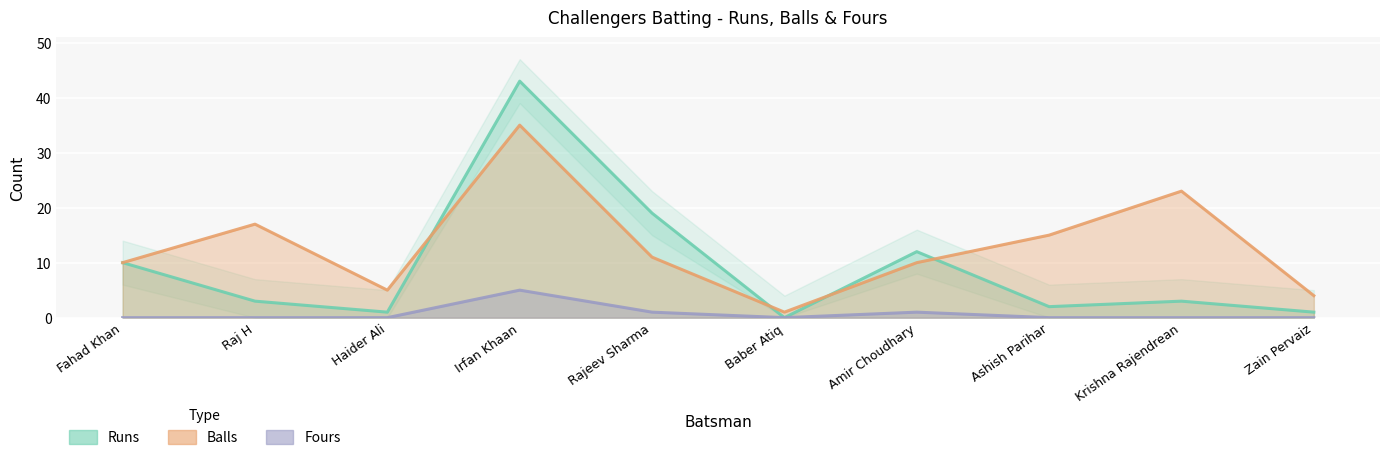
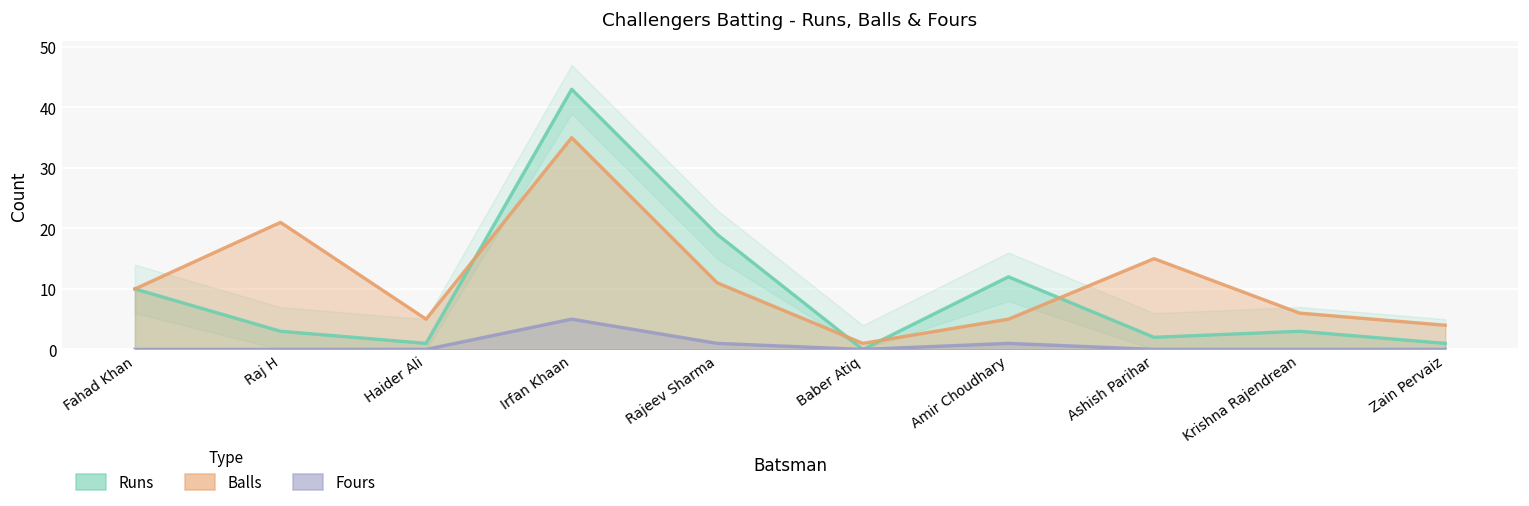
Balls, Raj H: 17 -> 21
Balls, Amir Choudhary: 10 -> 5
Balls, Krishna Rajendrean: 23 -> 6
